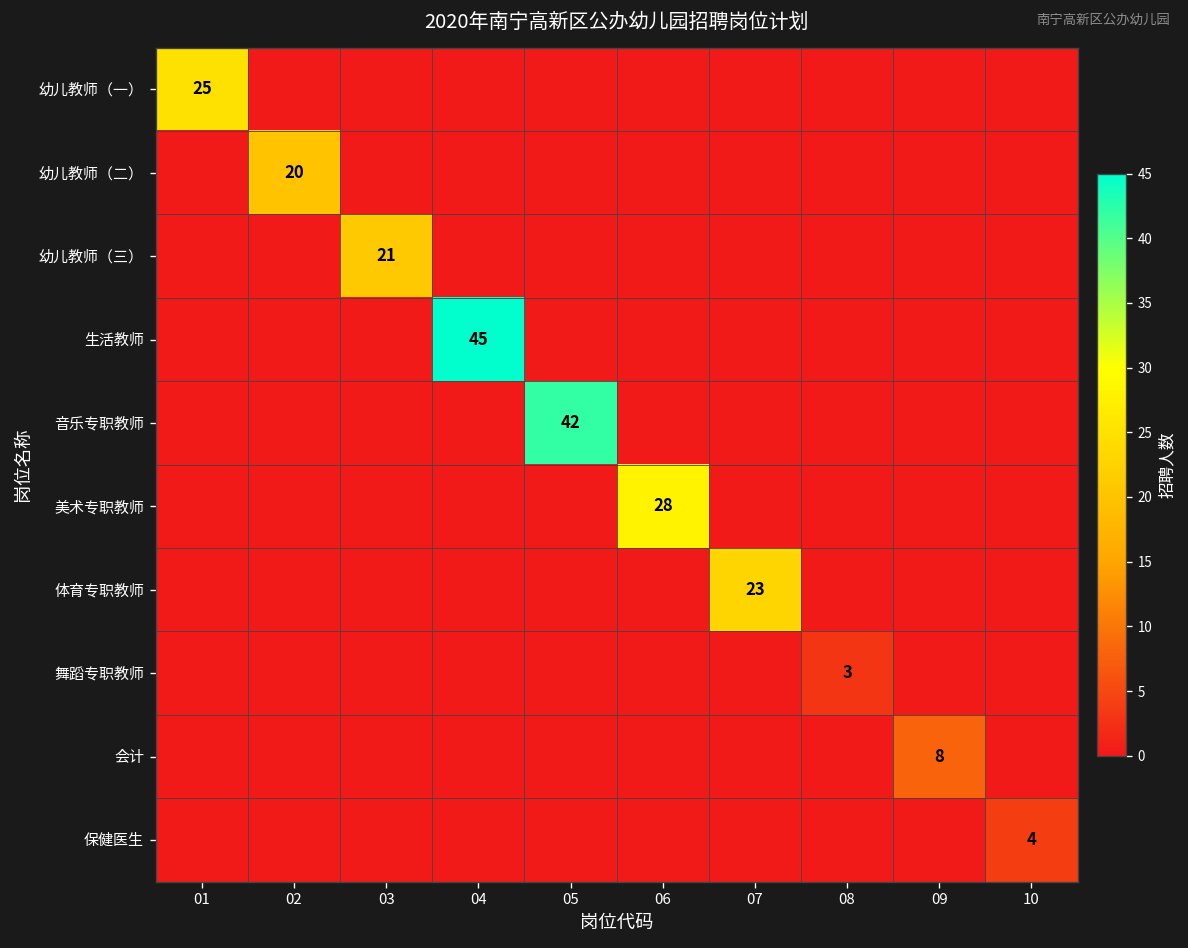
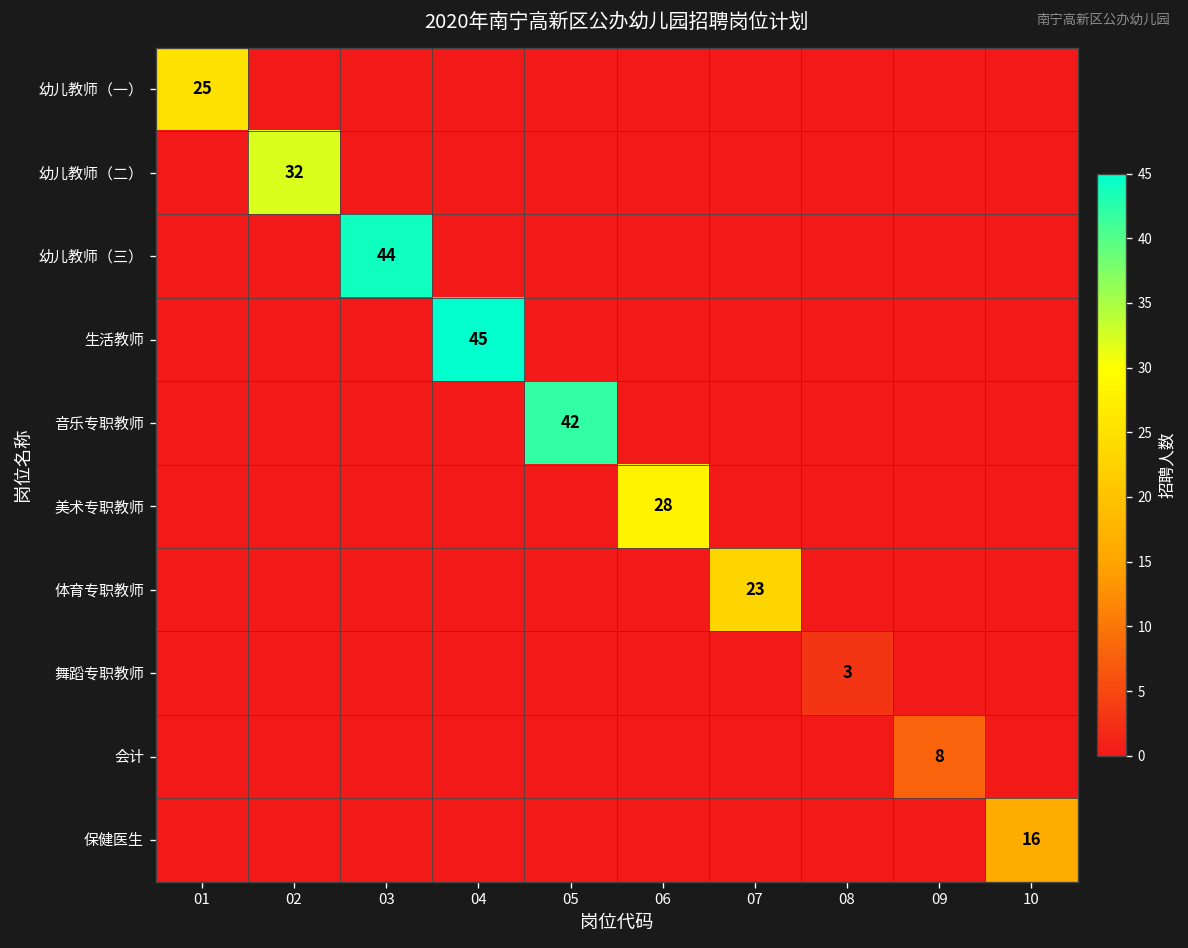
幼儿教师（二）, 02: 20 -> 32
幼儿教师（三）, 03: 21 -> 44
保健医生, 10: 4 -> 16
